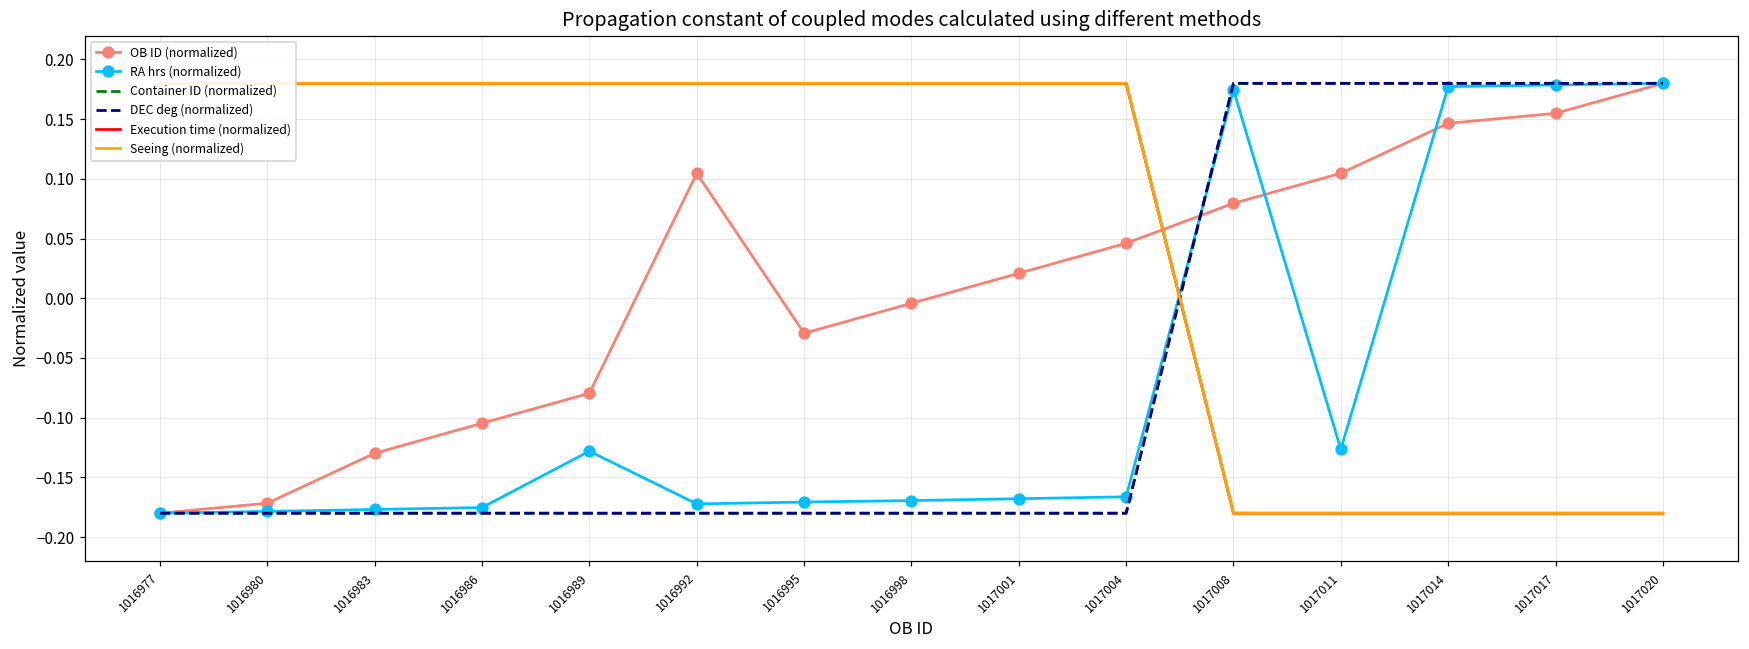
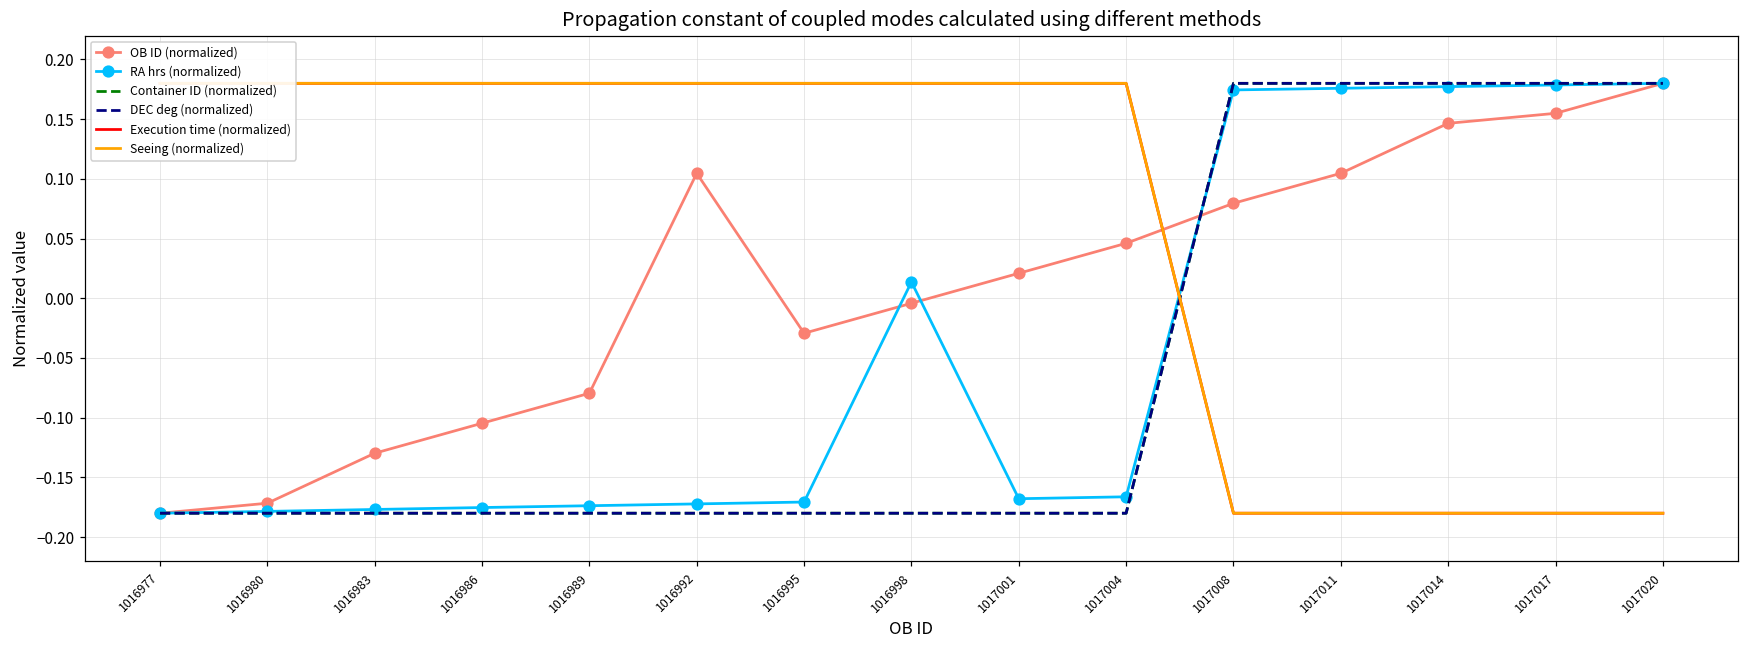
RA hrs (normalized), 1016989: -0.128 -> -0.174
RA hrs (normalized), 1016998: -0.169 -> 0.014
RA hrs (normalized), 1017011: -0.126 -> 0.176
